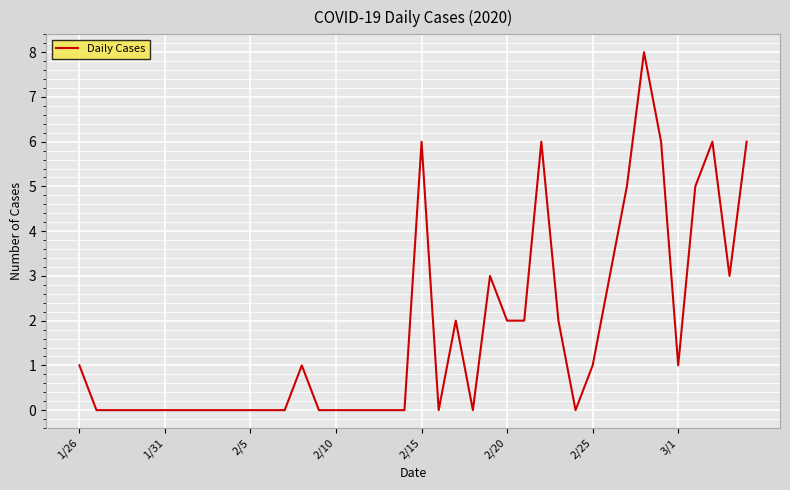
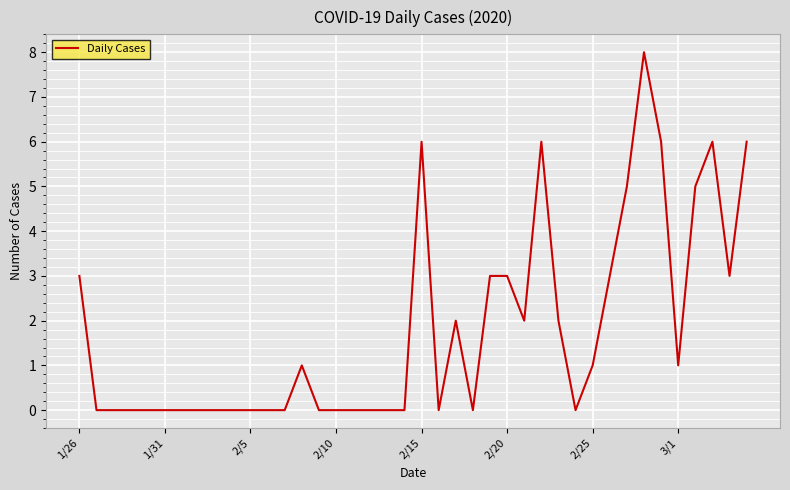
1/26: 1 -> 3
2/20: 2 -> 3
